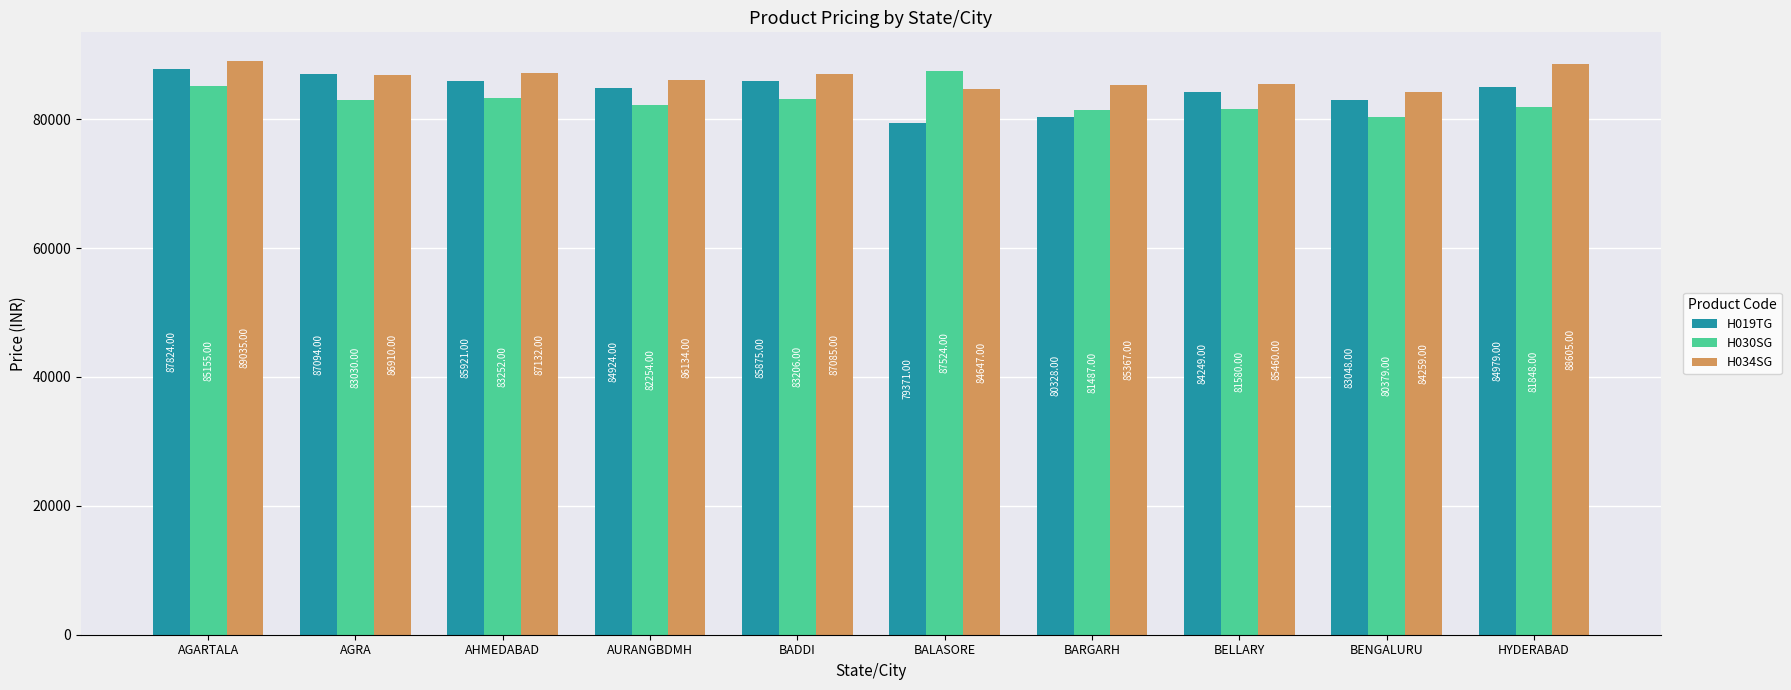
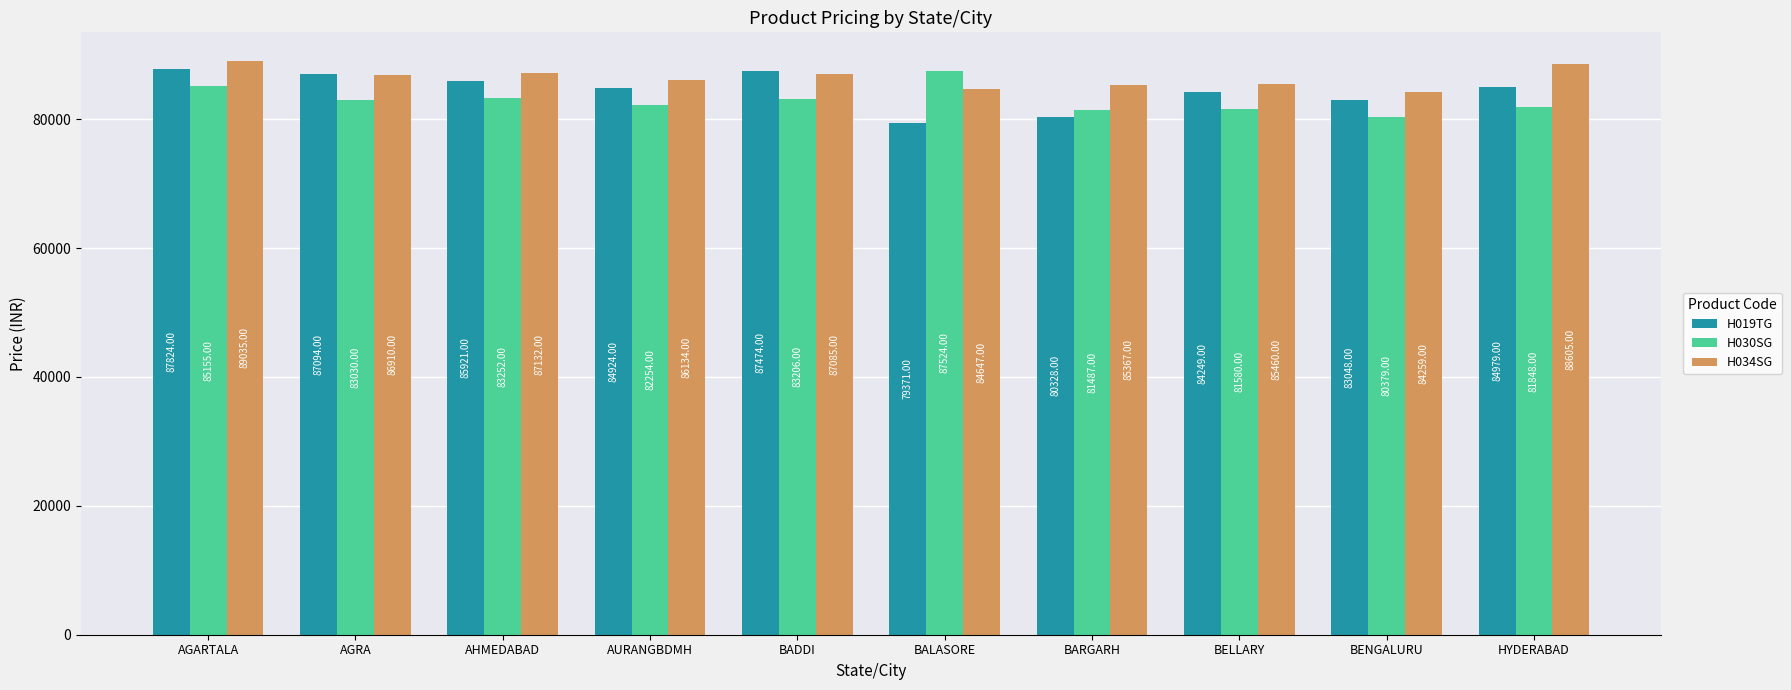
H019TG, BADDI: 85875.00 -> 87474.00
